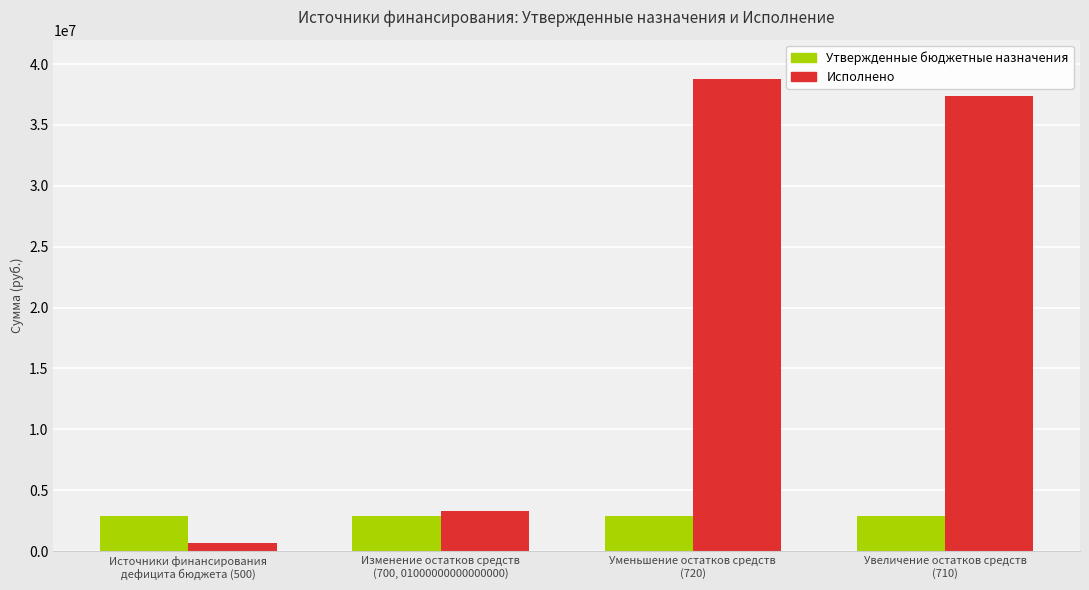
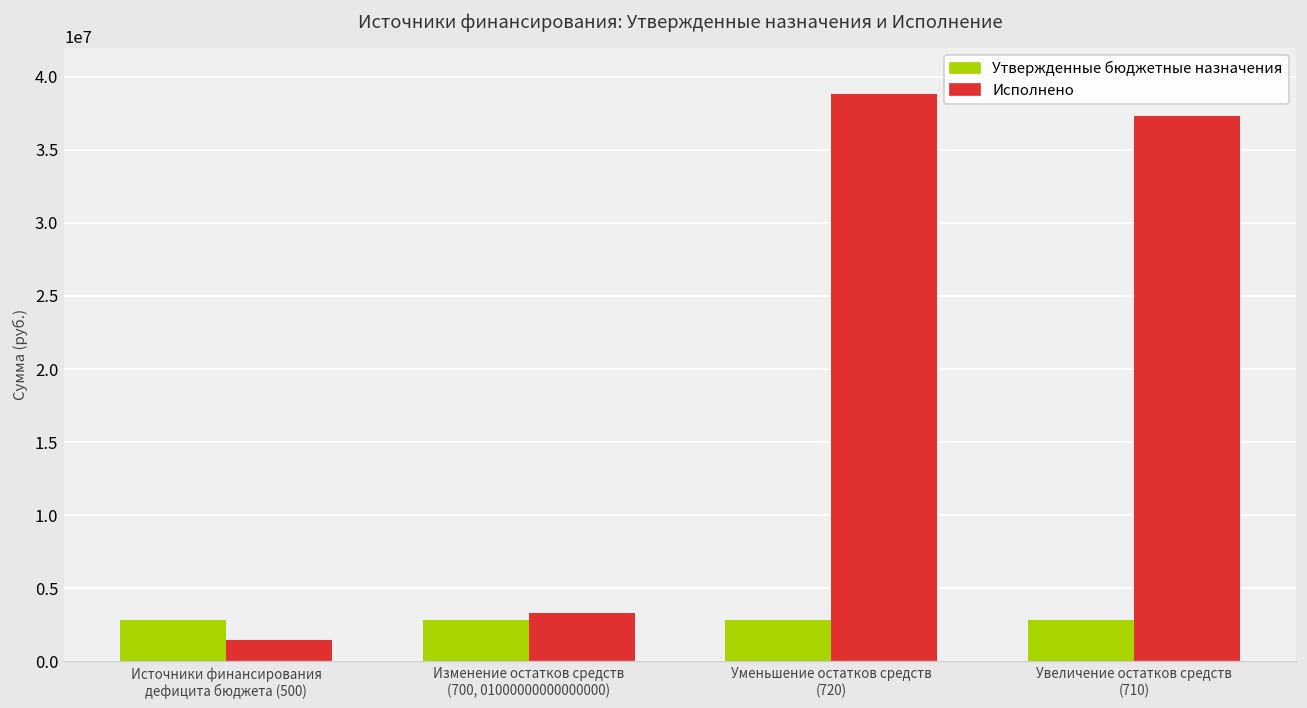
Исполнено, Источники финансирования дефицита бюджета (500): 700000 -> 1500000
